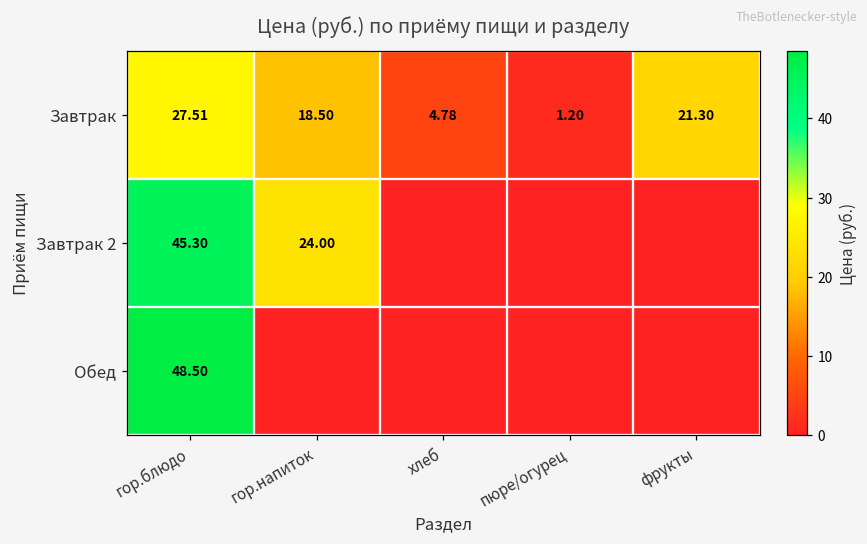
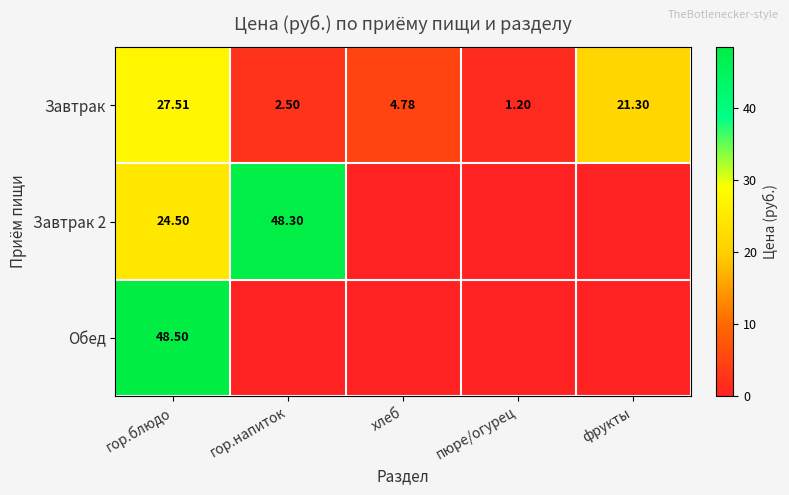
Завтрак, гор.напиток: 18.50 -> 2.50
Завтрак 2, гор.блюдо: 45.30 -> 24.50
Завтрак 2, гор.напиток: 24.00 -> 48.30
